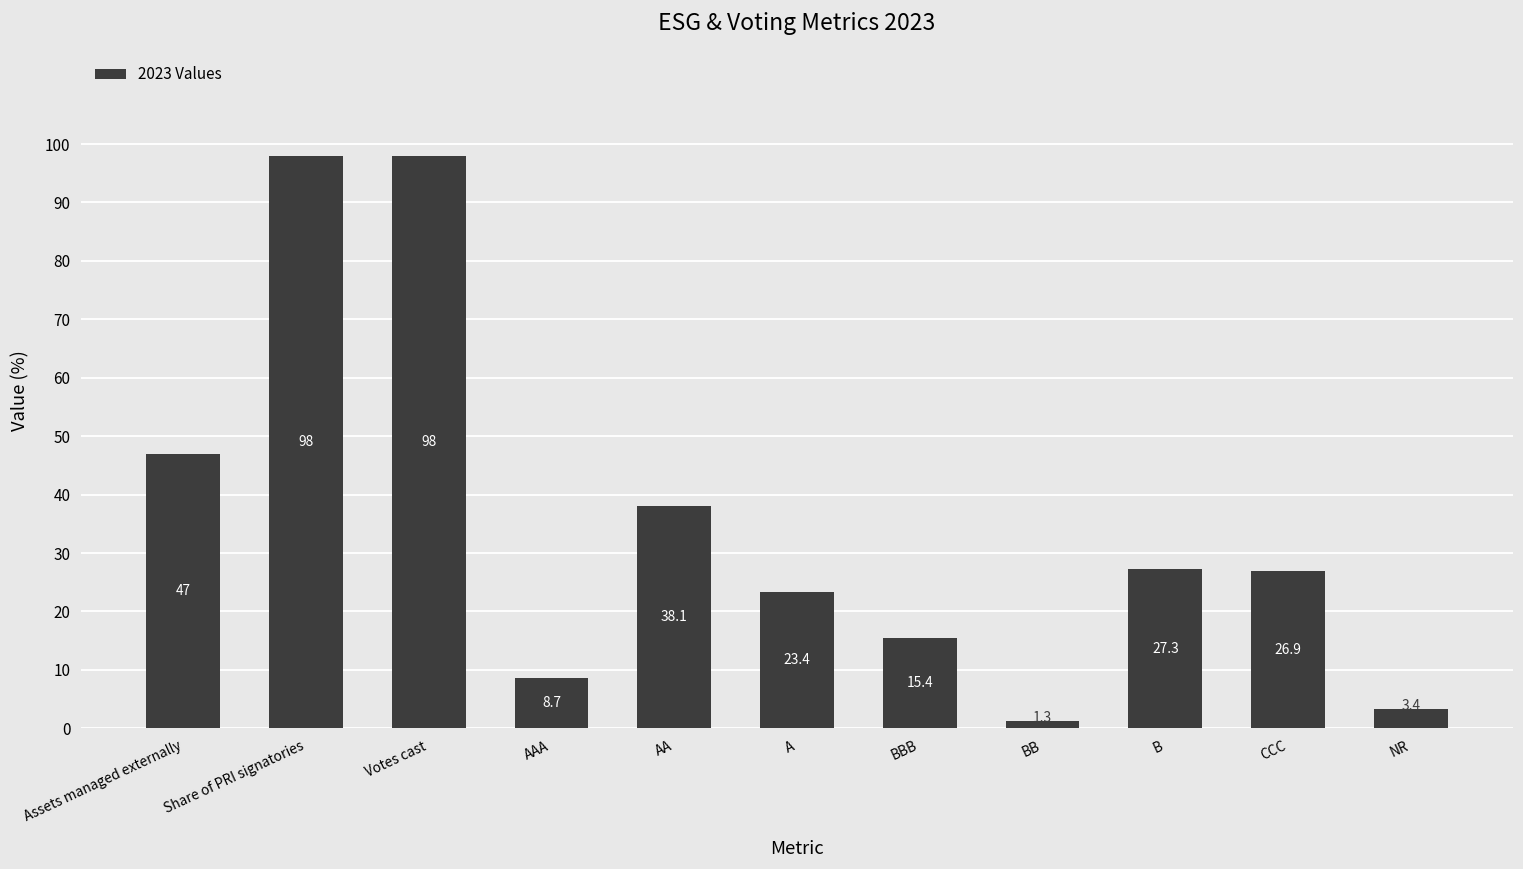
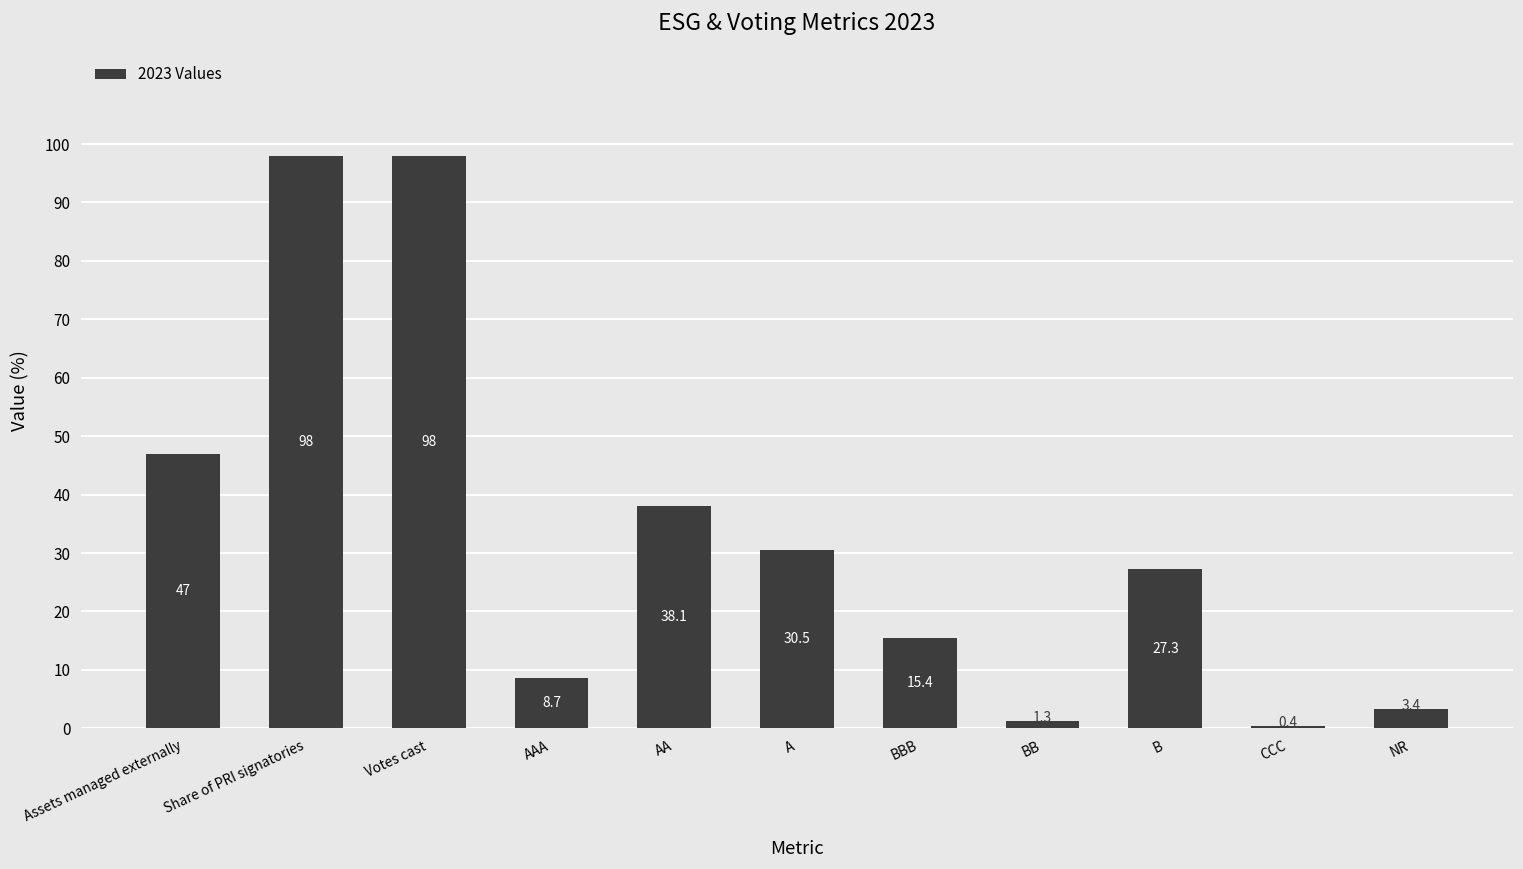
A: 23.4 -> 30.5
CCC: 26.9 -> 0.4
